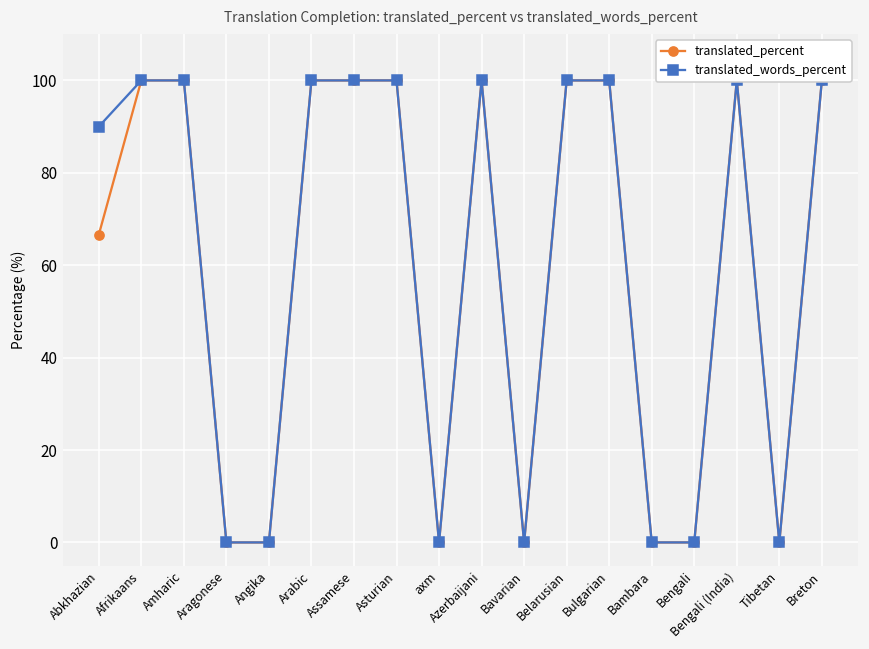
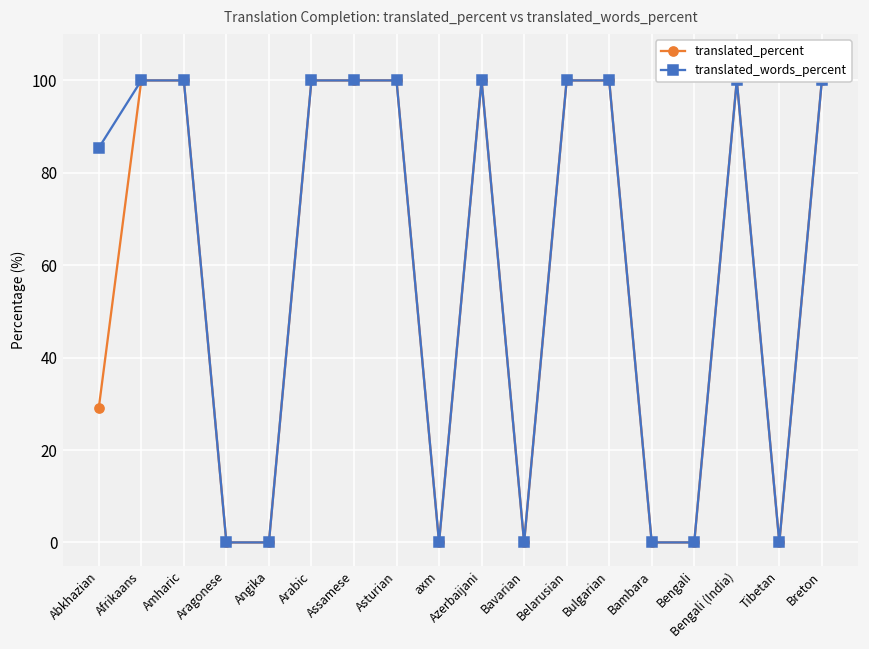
translated_percent, Abkhazian: 67 -> 29
translated_words_percent, Abkhazian: 90 -> 85
